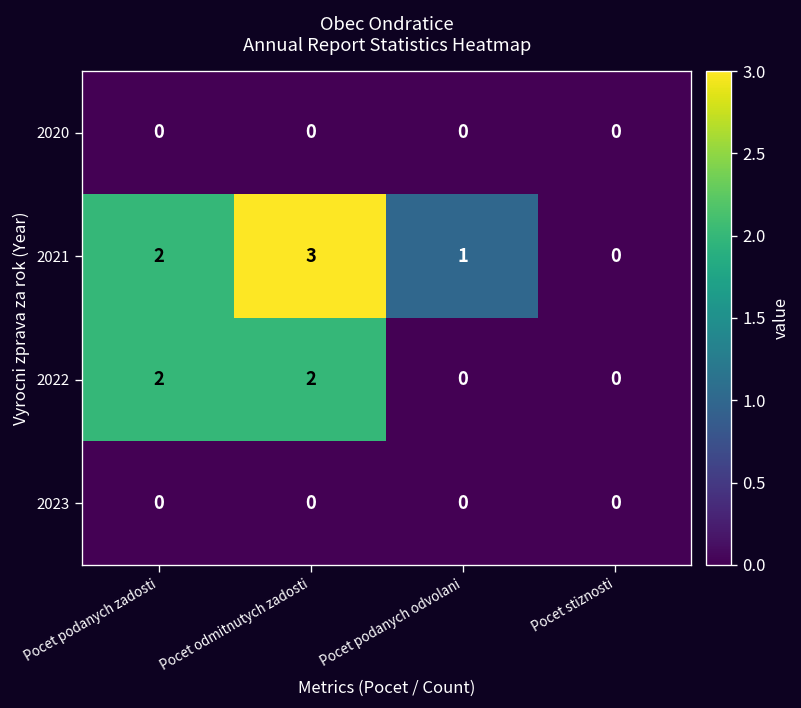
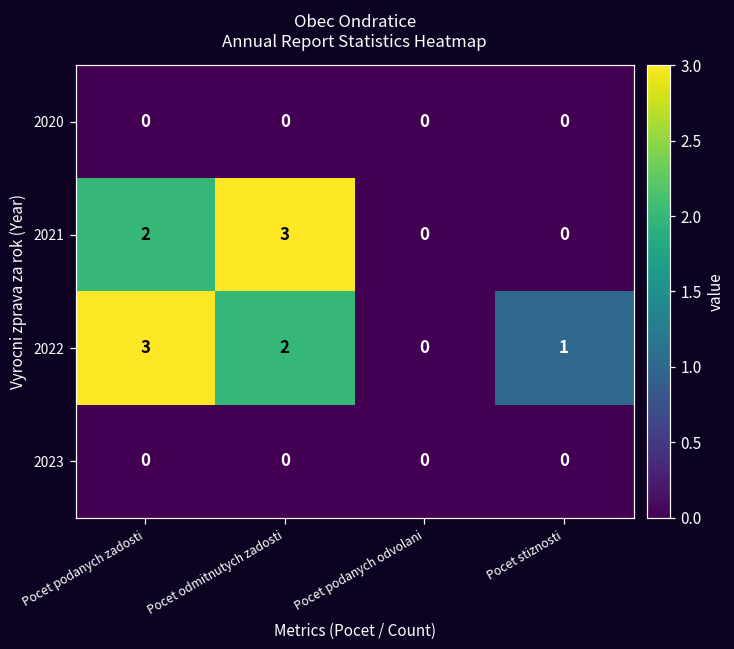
2021, Pocet podanych odvolani: 1 -> 0
2022, Pocet podanych zadosti: 2 -> 3
2022, Pocet stiznosti: 0 -> 1
